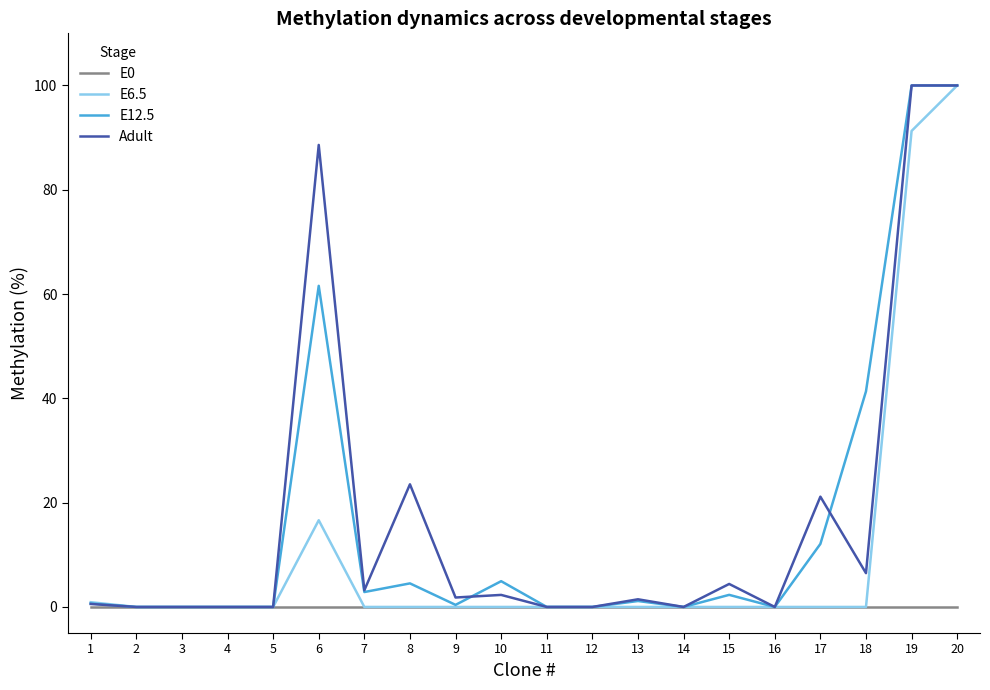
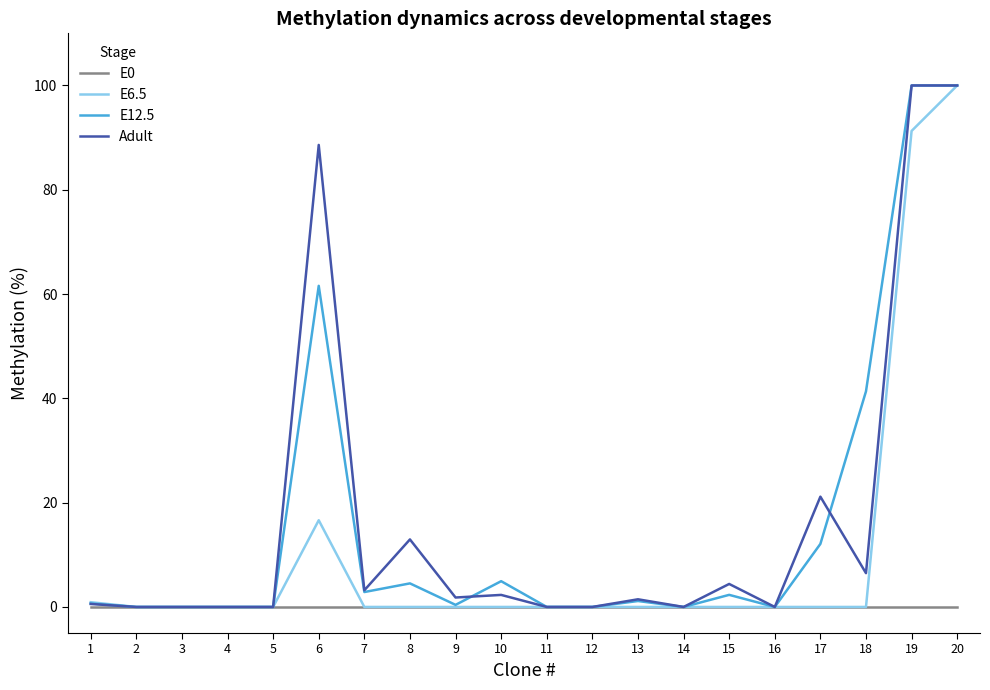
Adult, 8: 24 -> 13
